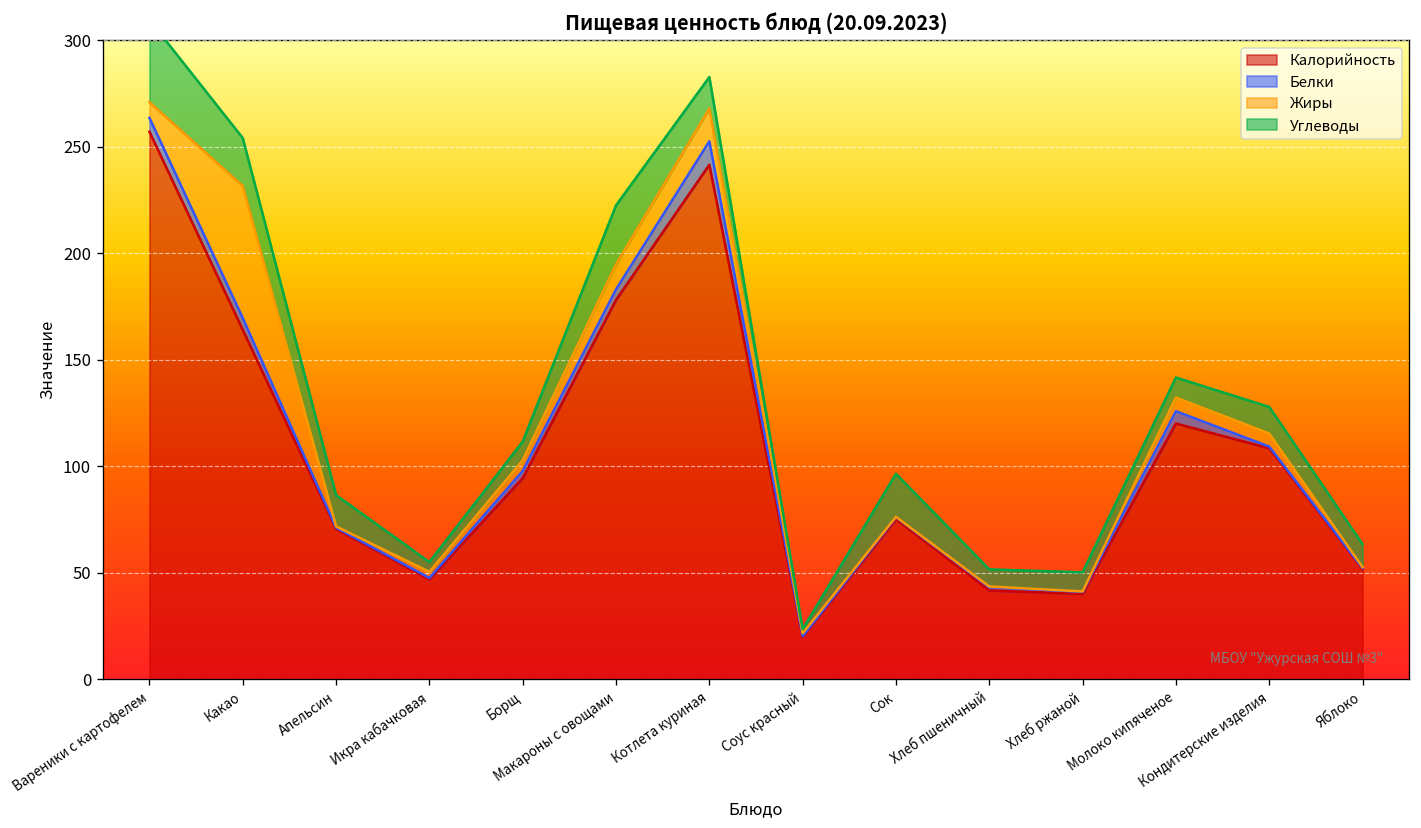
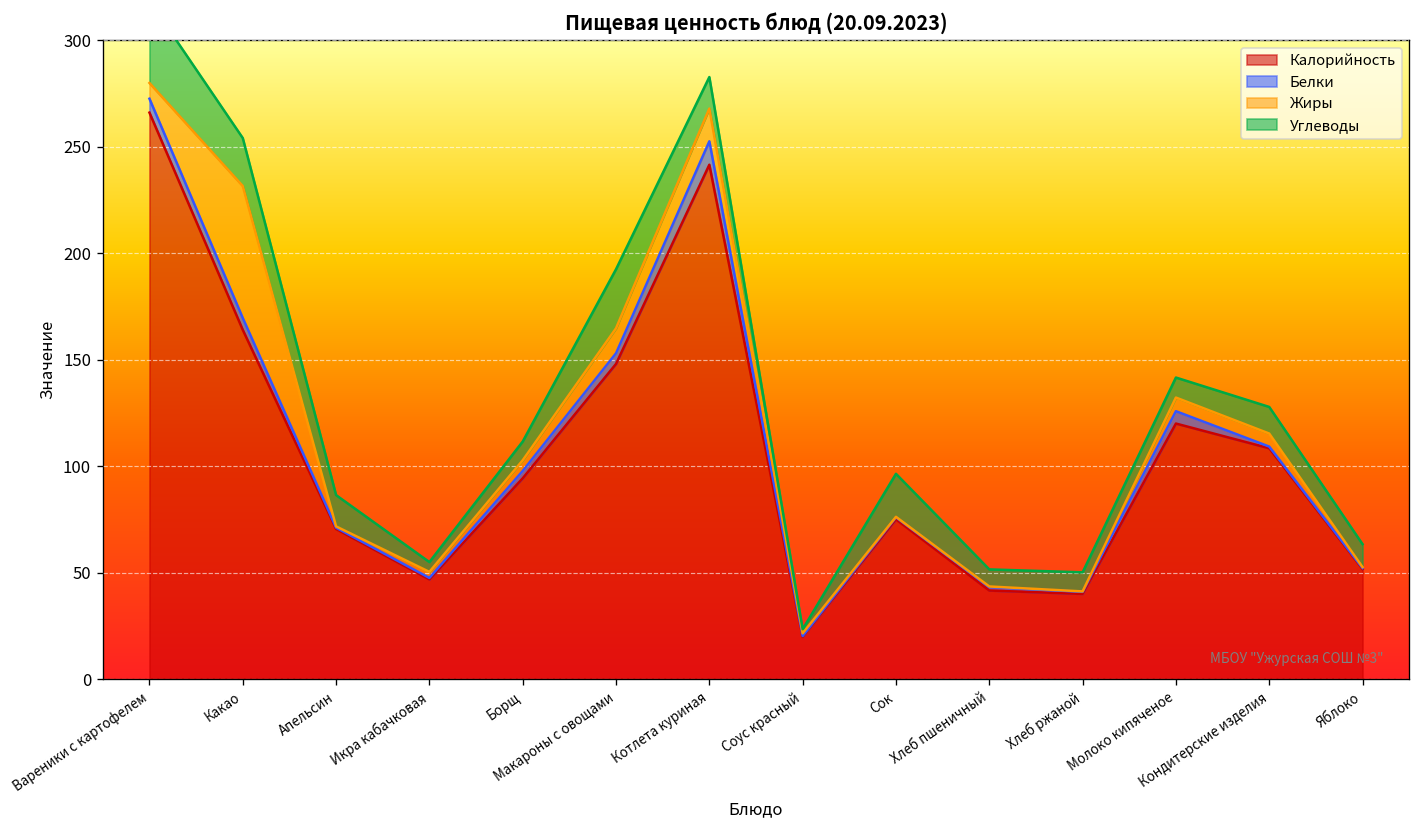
Калорийность, Вареники с картофелем: 257 -> 266
Калорийность, Макароны с овощами: 178 -> 148
